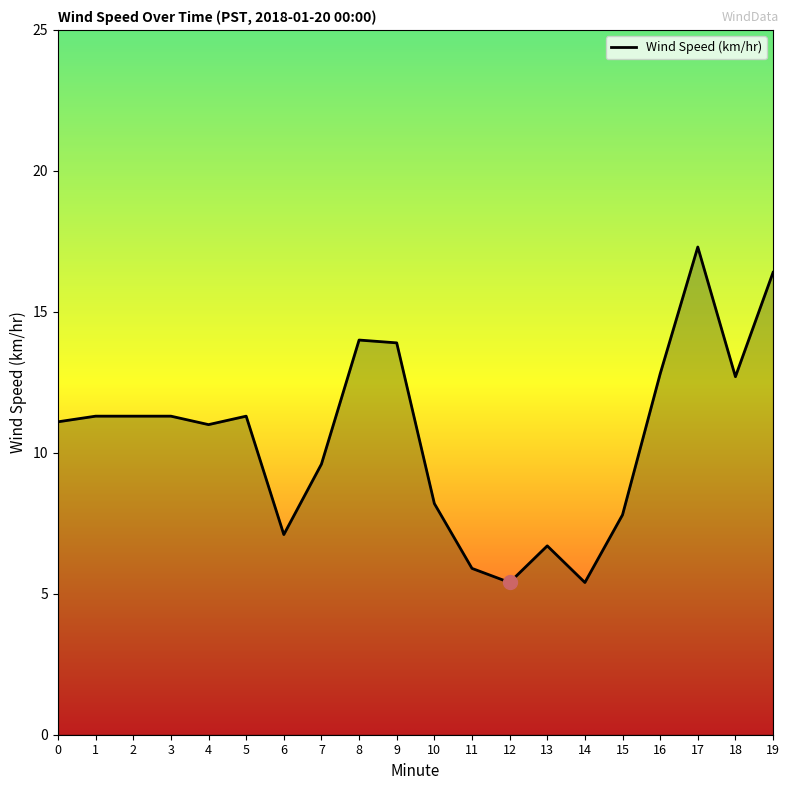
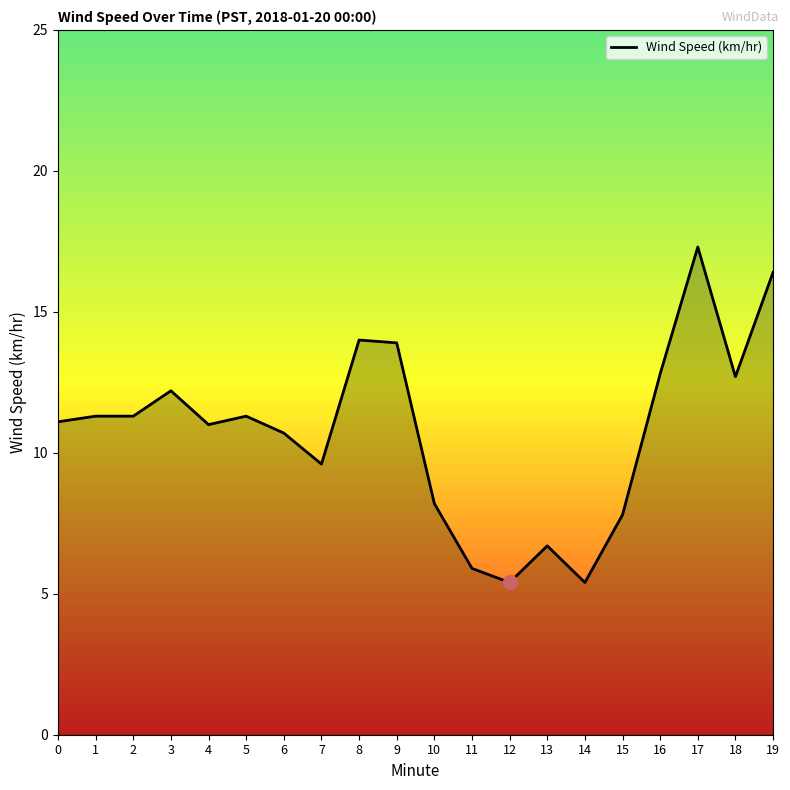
Wind Speed (km/hr), 3: 11.3 -> 12.2
Wind Speed (km/hr), 6: 7.1 -> 10.7
